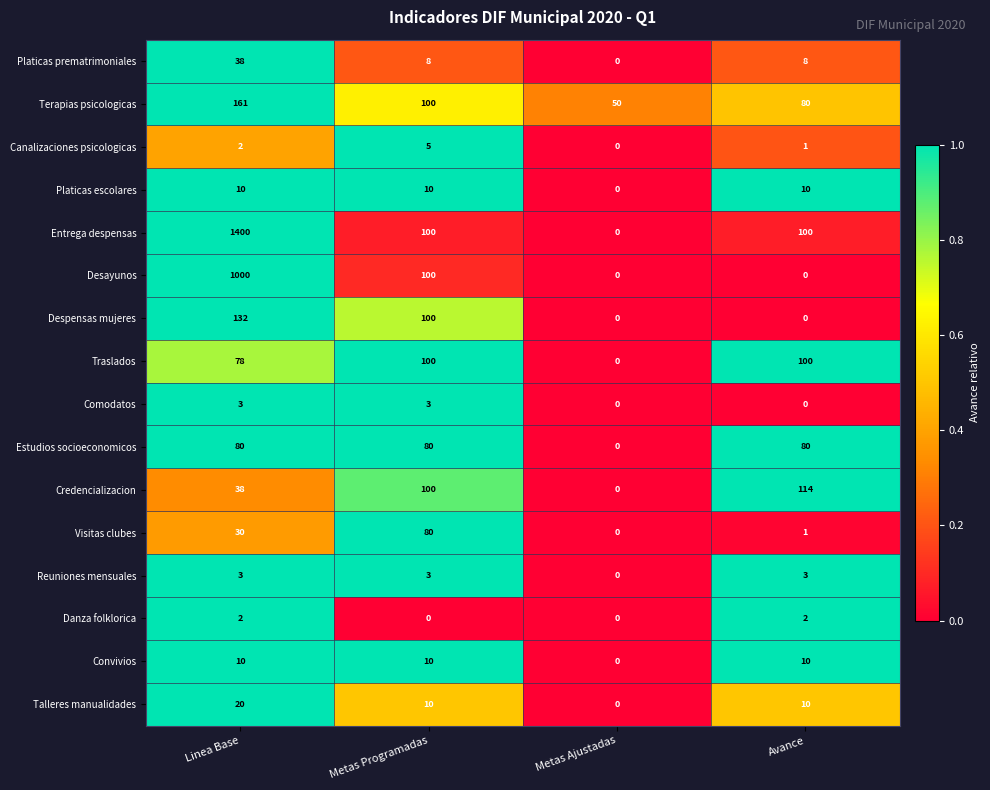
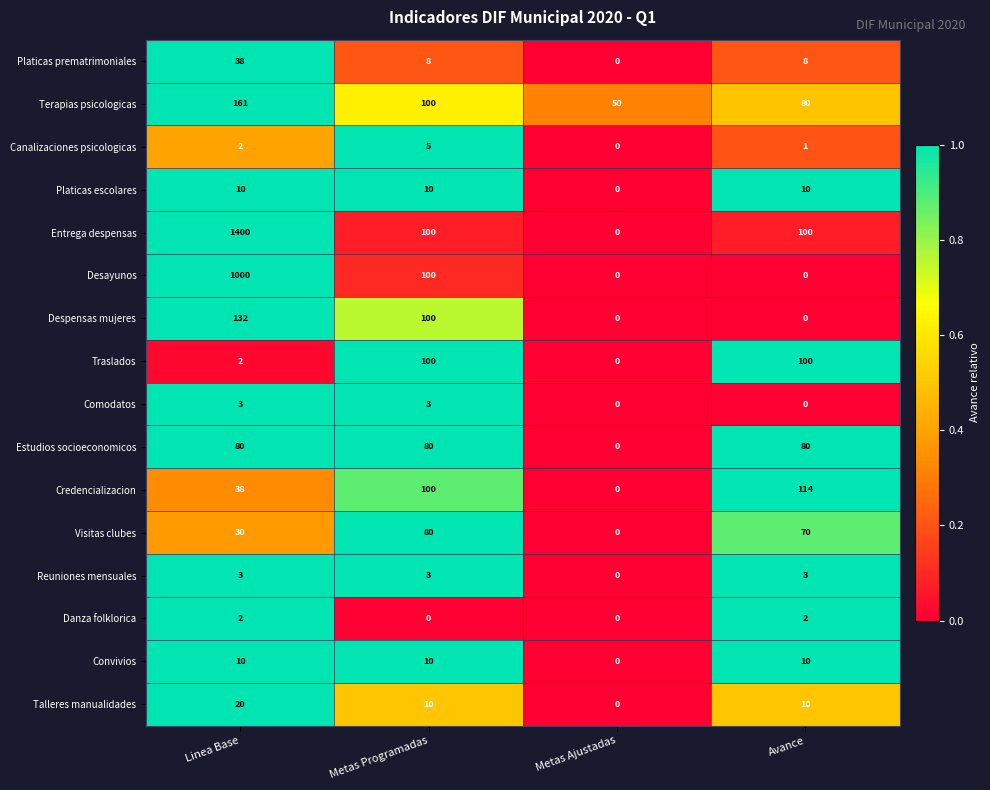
Traslados, Linea Base: 78 -> 2
Visitas clubes, Avance: 1 -> 70
